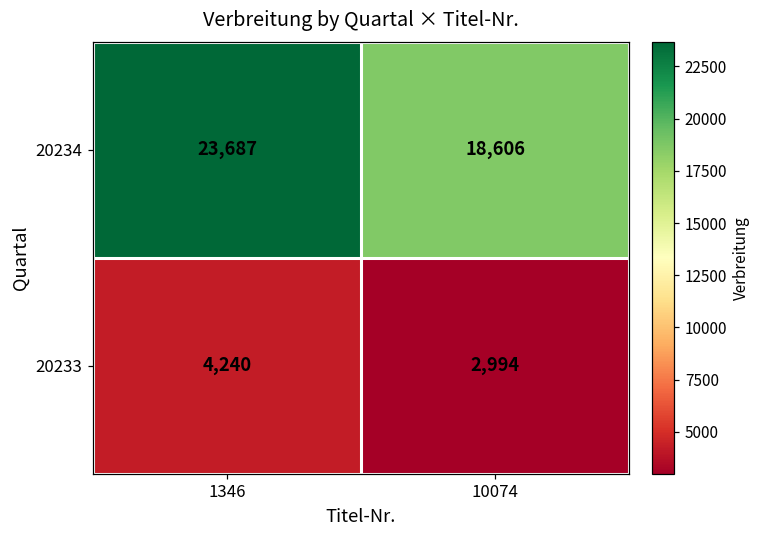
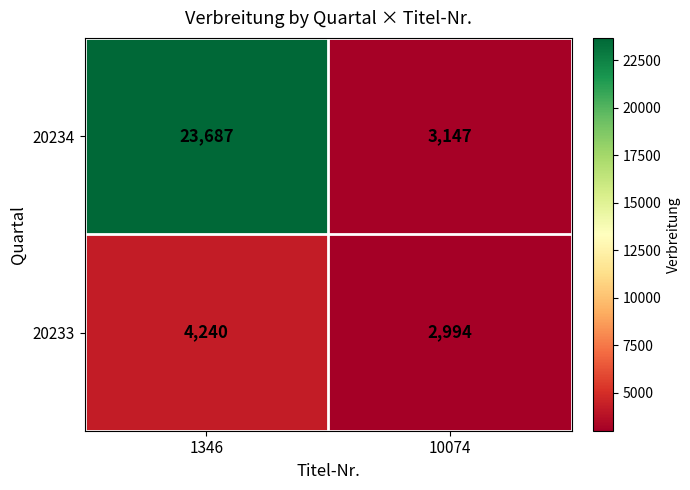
20234, 10074: 18,606 -> 3,147
